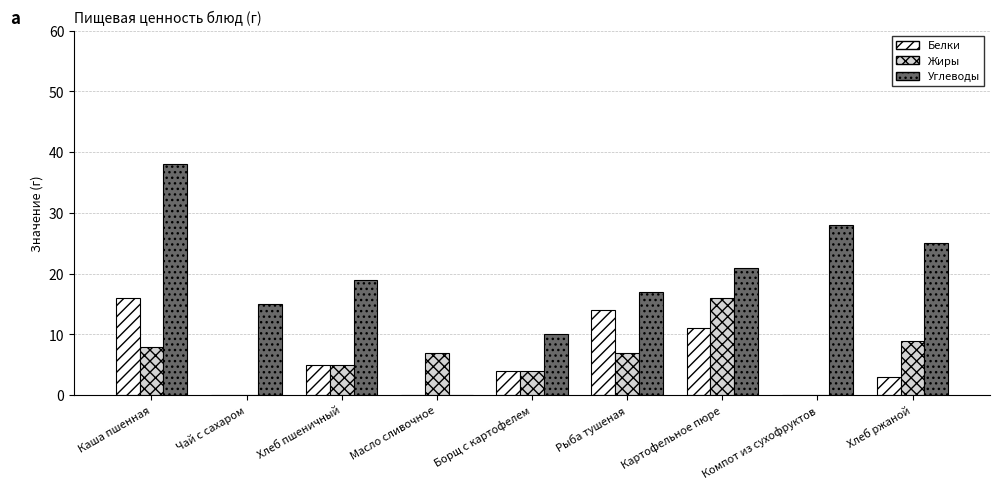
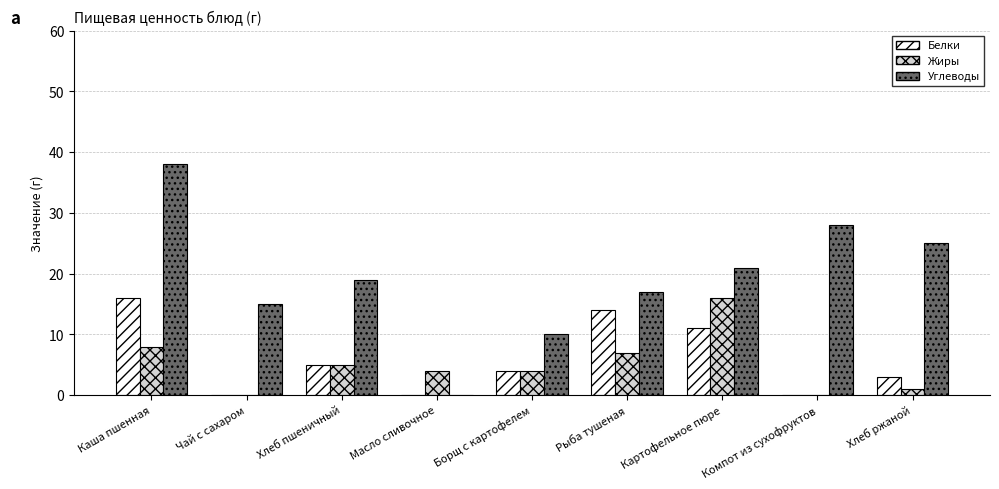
Жиры, Масло сливочное: 7 -> 4
Жиры, Хлеб ржаной: 9 -> 1
